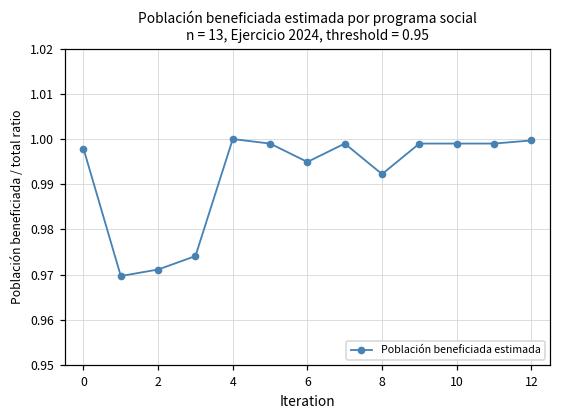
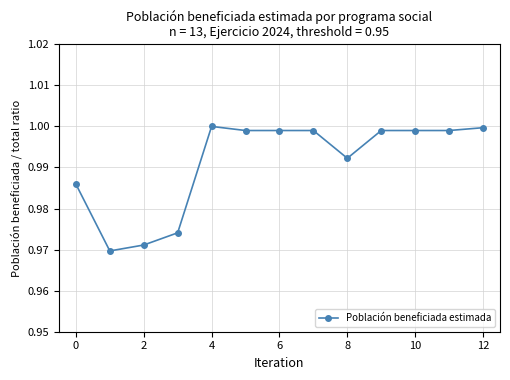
0: 0.998 -> 0.986
6: 0.995 -> 0.999
